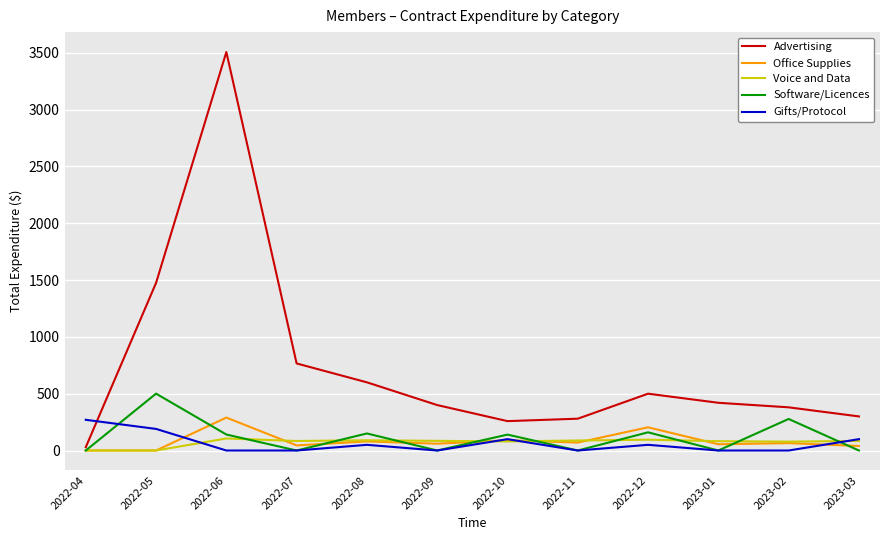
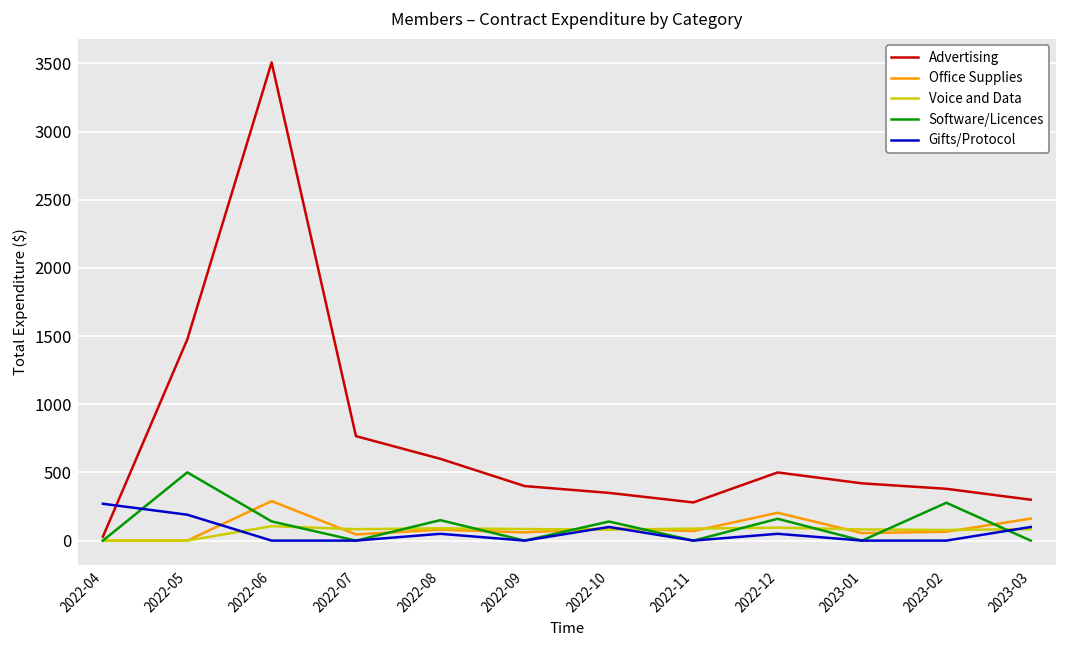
Advertising, 2022-10: 260 -> 350
Office Supplies, 2023-03: 40 -> 160
